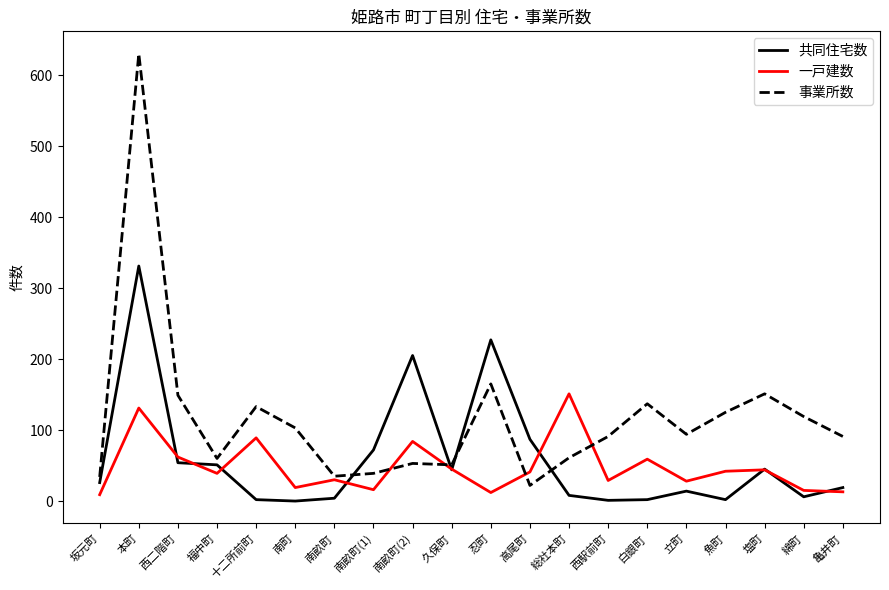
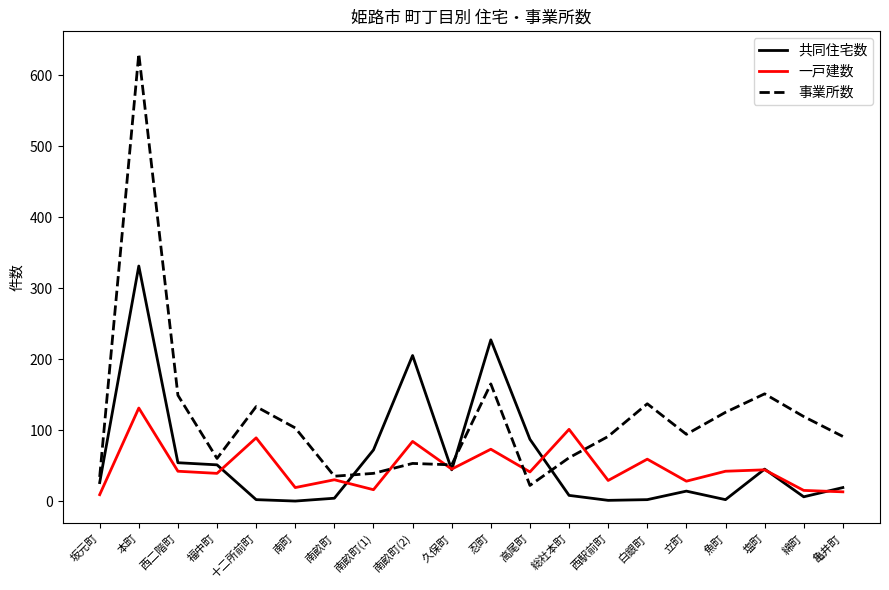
一戸建数, 西二階町: 60 -> 40
一戸建数, 忍町: 10 -> 70
一戸建数, 総社本町: 150 -> 100
